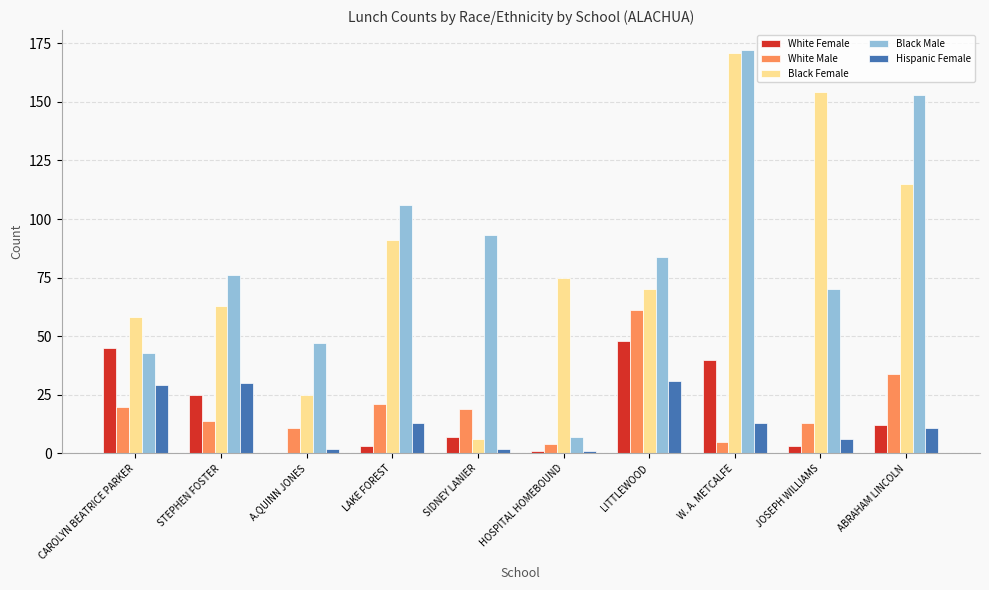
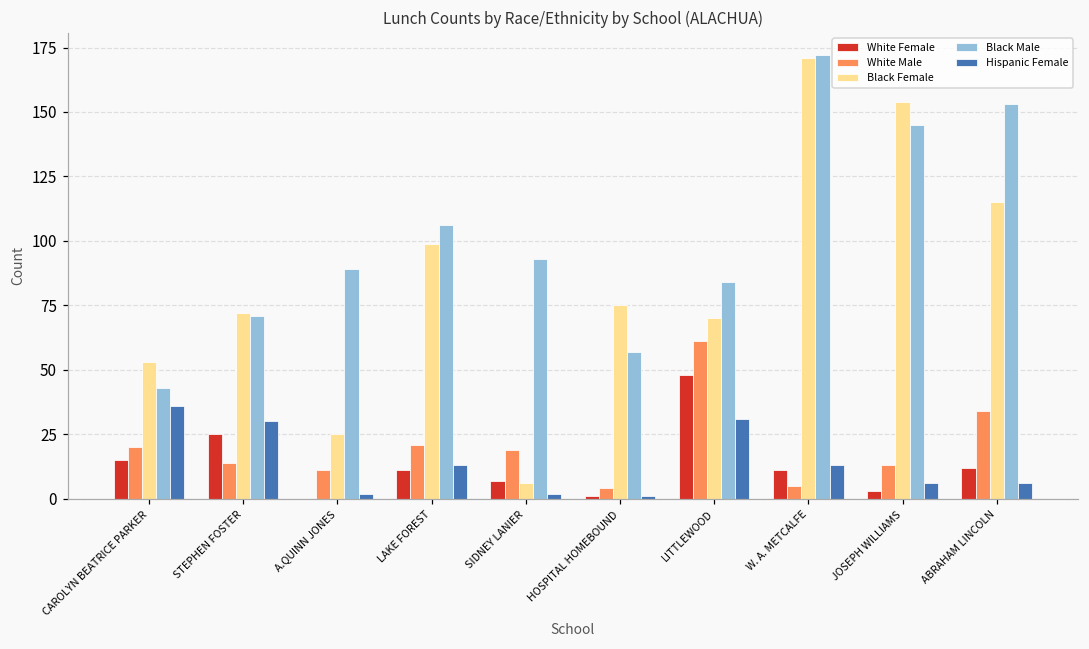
White Female, CAROLYN BEATRICE PARKER: 45 -> 15
Black Female, CAROLYN BEATRICE PARKER: 58 -> 53
Hispanic Female, CAROLYN BEATRICE PARKER: 29 -> 36
Black Female, STEPHEN FOSTER: 63 -> 72
Black Male, STEPHEN FOSTER: 76 -> 71
Black Male, A.QUINN JONES: 47 -> 89
White Female, LAKE FOREST: 3 -> 11
Black Female, LAKE FOREST: 91 -> 99
Black Male, HOSPITAL HOMEBOUND: 7 -> 57
White Female, W. A. METCALFE: 40 -> 11
Black Male, JOSEPH WILLIAMS: 70 -> 145
Hispanic Female, ABRAHAM LINCOLN: 11 -> 6
